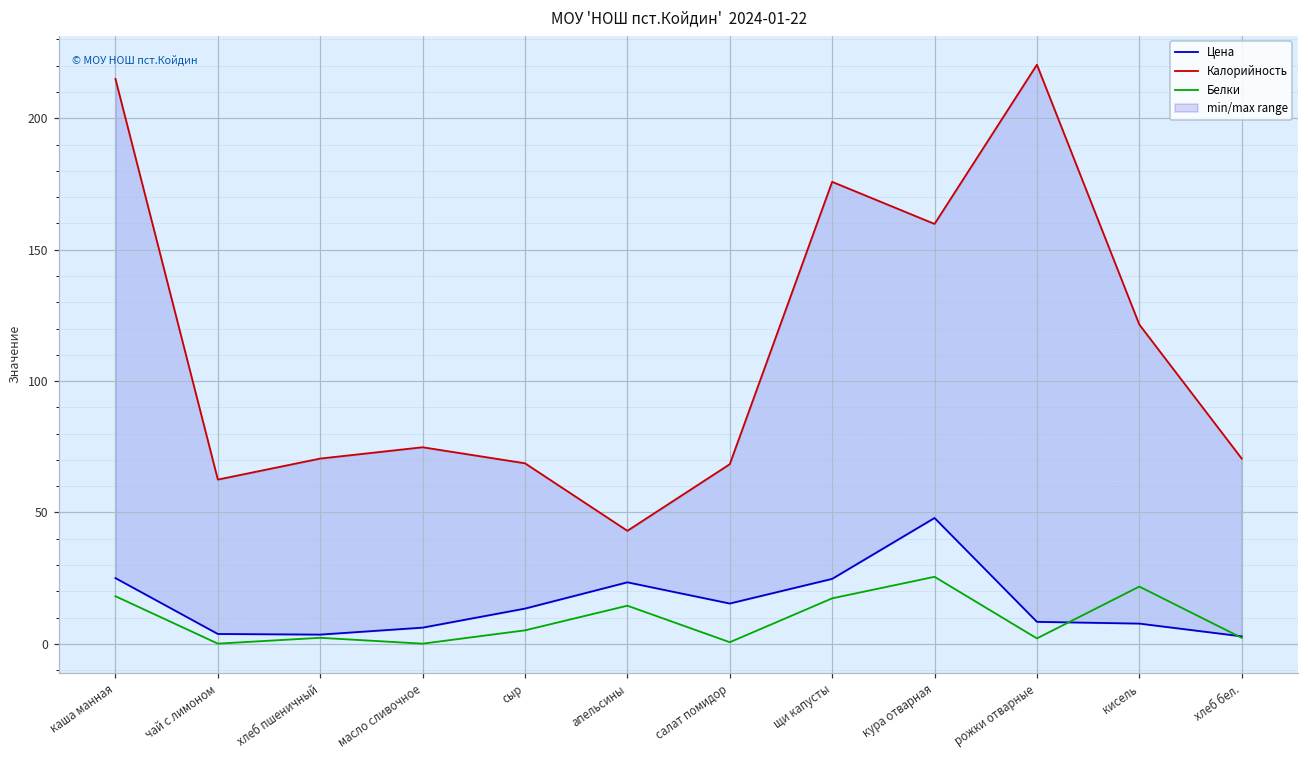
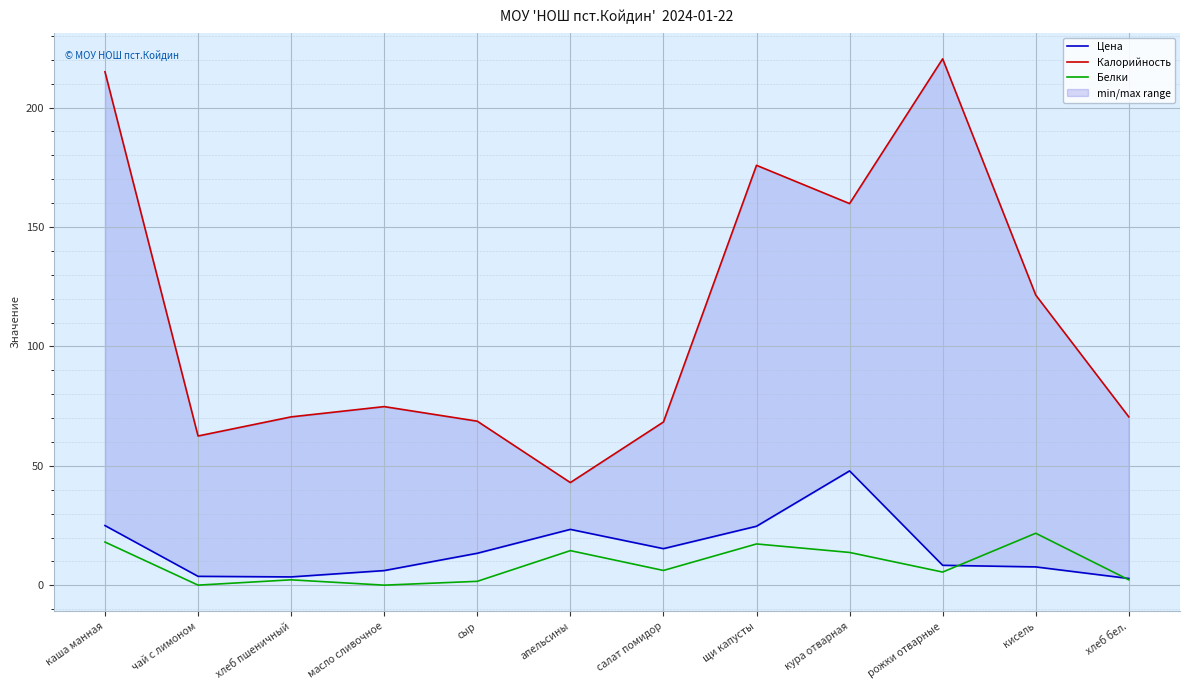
Белки, сыр: 5 -> 2
Белки, салат помидор: 1 -> 6
Белки, кура отварная: 26 -> 14
Белки, рожки отварные: 2 -> 6
